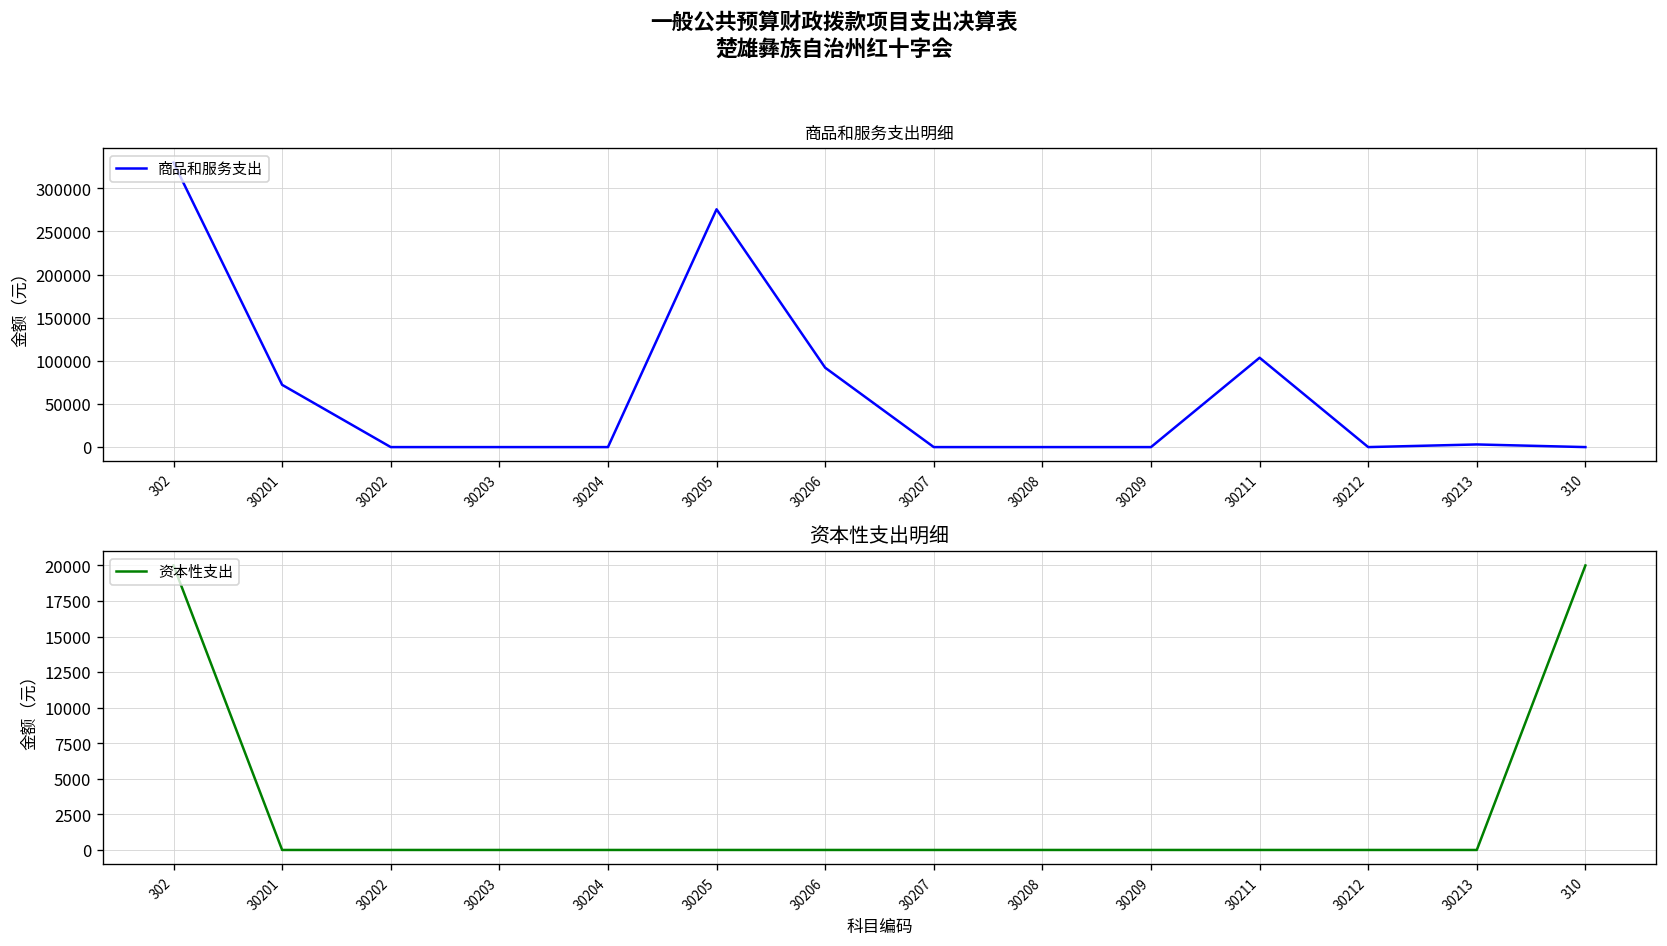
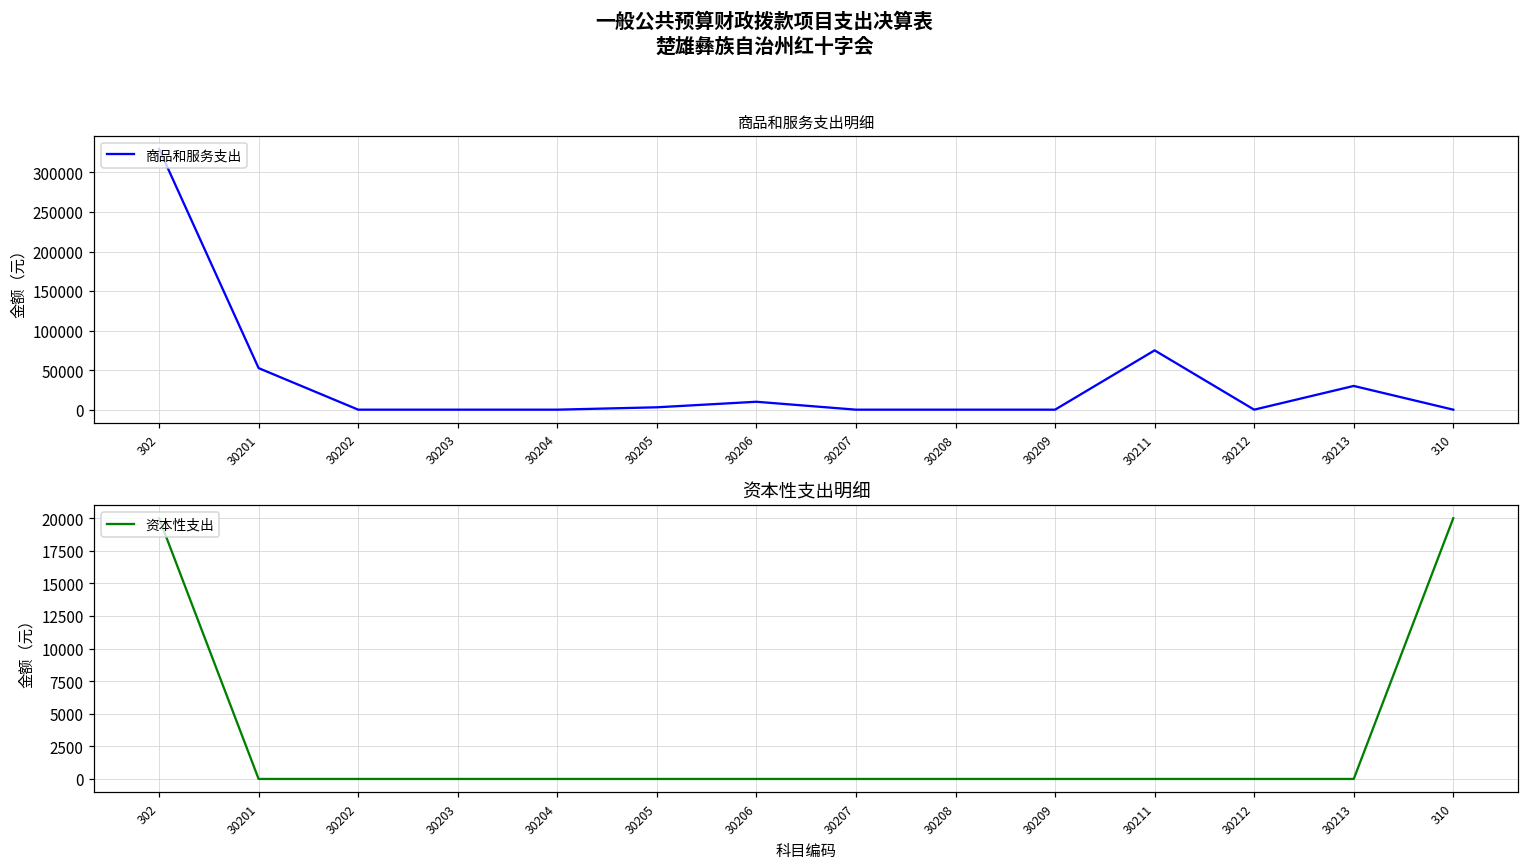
商品和服务支出明细, 30201: 70000 -> 50000
商品和服务支出明细, 30205: 280000 -> 0
商品和服务支出明细, 30206: 90000 -> 10000
商品和服务支出明细, 30211: 100000 -> 80000
商品和服务支出明细, 30213: 0 -> 30000
